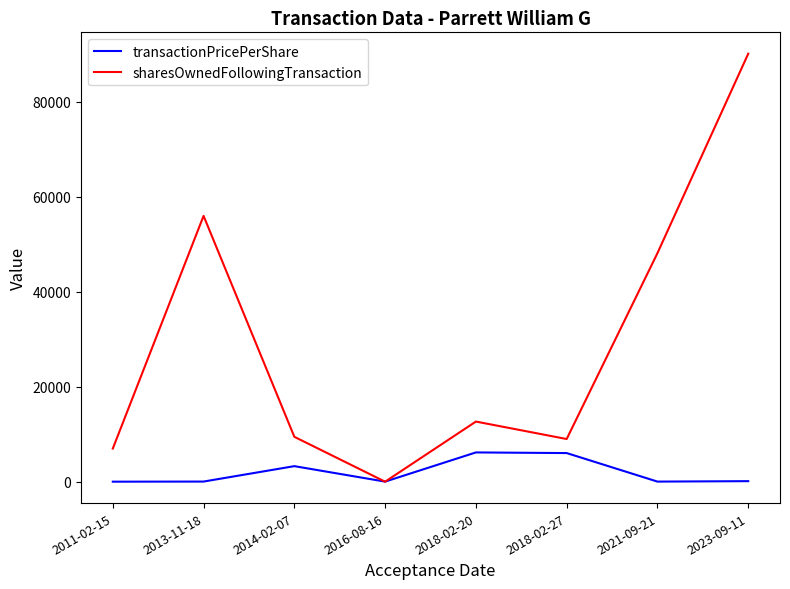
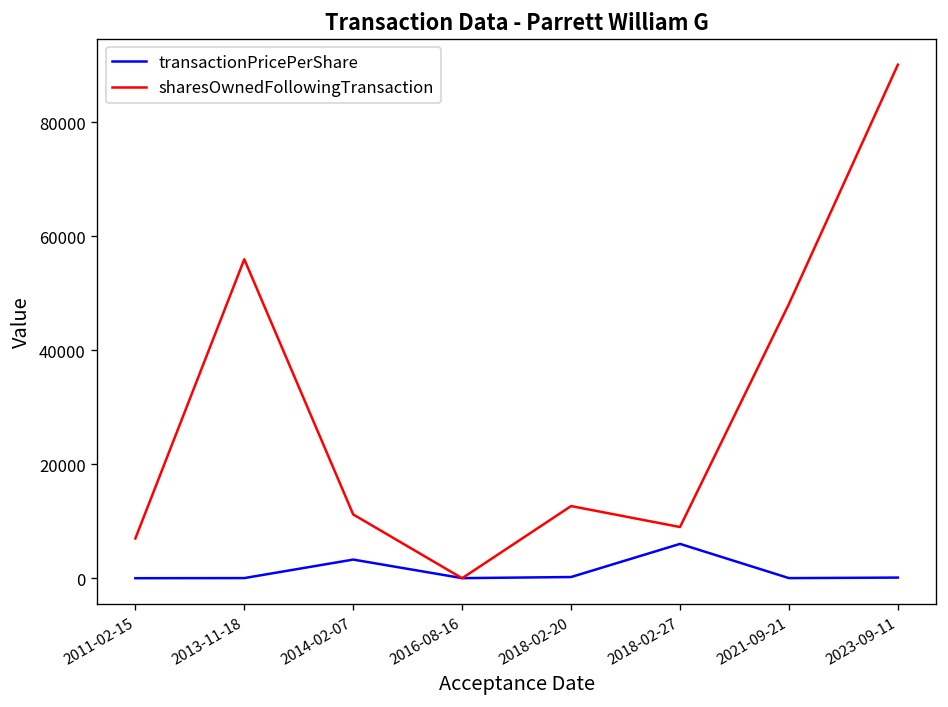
sharesOwnedFollowingTransaction, 2014-02-07: 9000 -> 11000
transactionPricePerShare, 2018-02-20: 6000 -> 0
